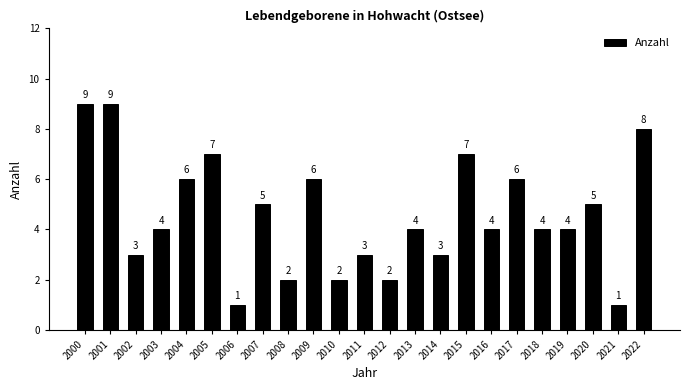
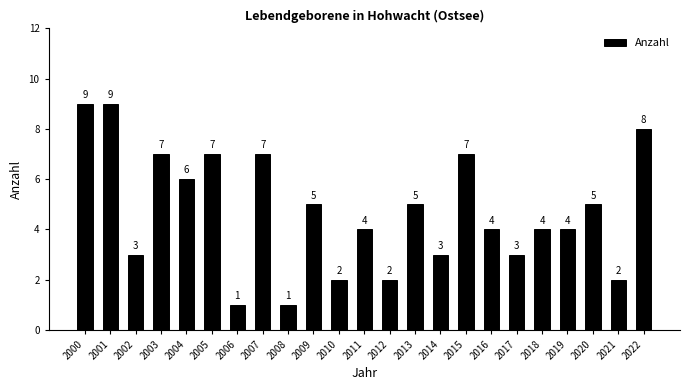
2003: 4 -> 7
2007: 5 -> 7
2008: 2 -> 1
2009: 6 -> 5
2011: 3 -> 4
2013: 4 -> 5
2017: 6 -> 3
2021: 1 -> 2
